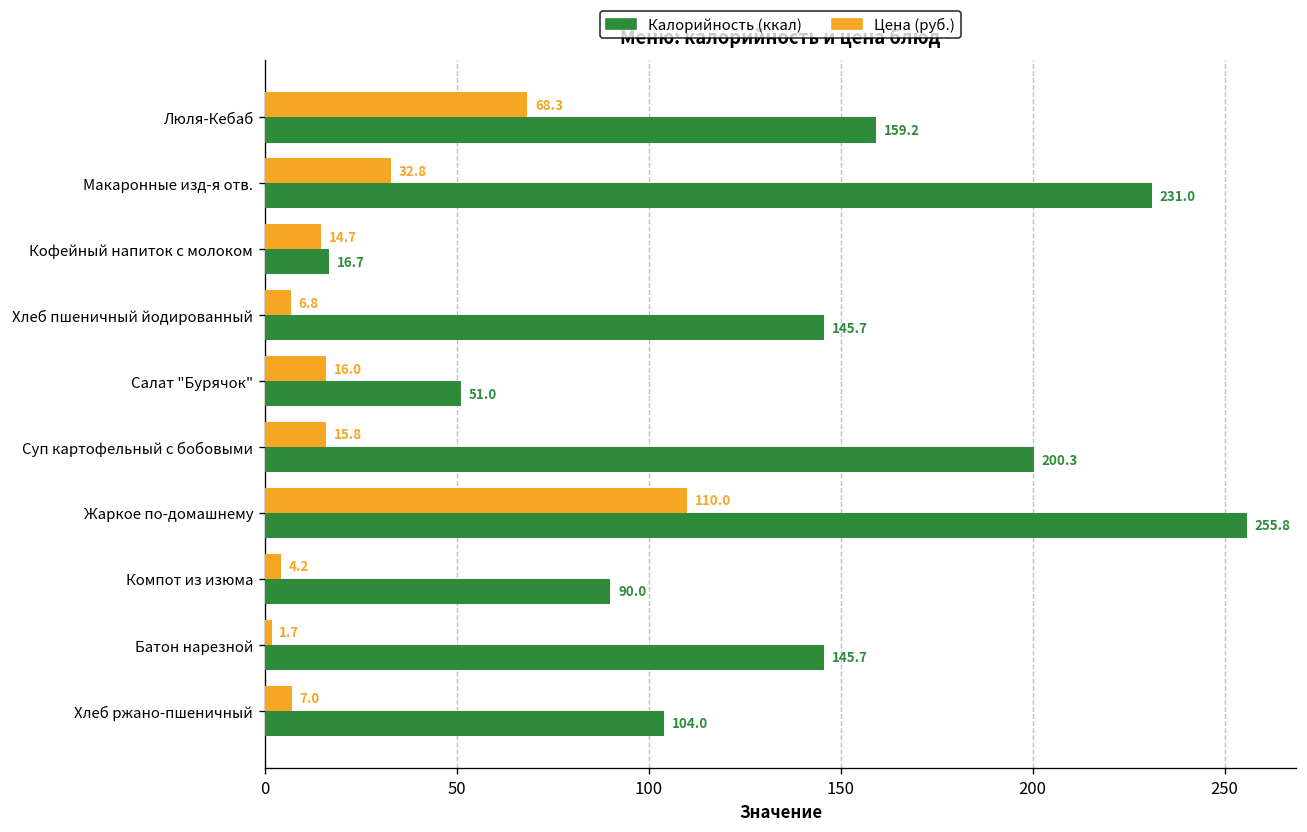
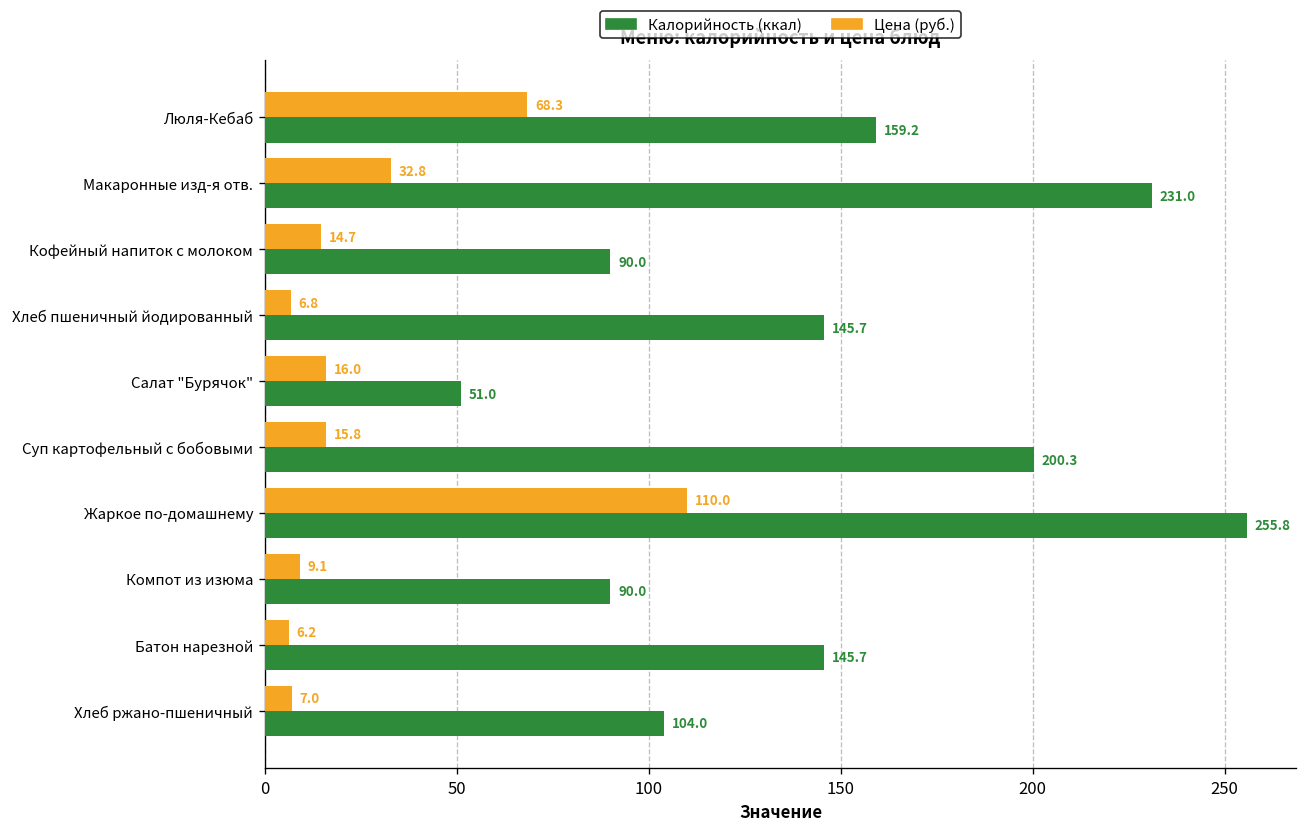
Калорийность (ккал), Кофейный напиток с молоком: 16.7 -> 90.0
Цена (руб.), Компот из изюма: 4.2 -> 9.1
Цена (руб.), Батон нарезной: 1.7 -> 6.2
